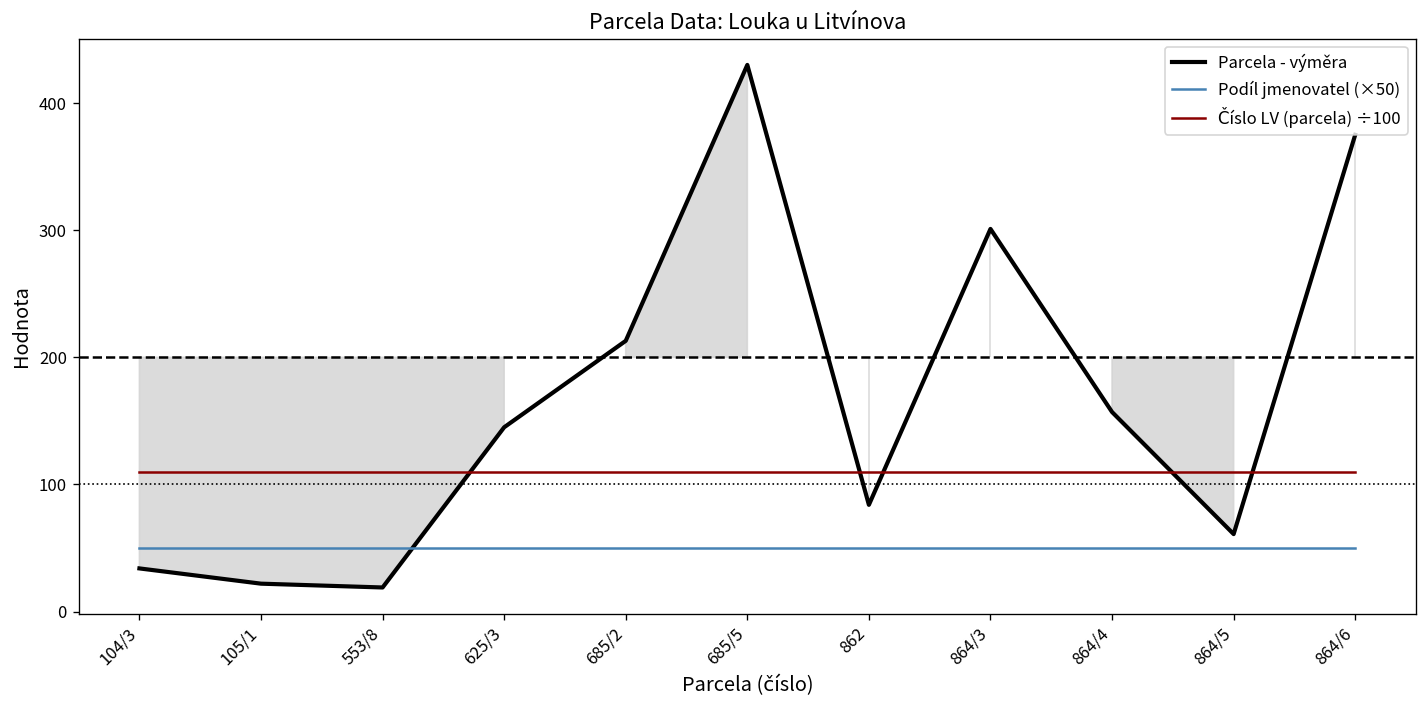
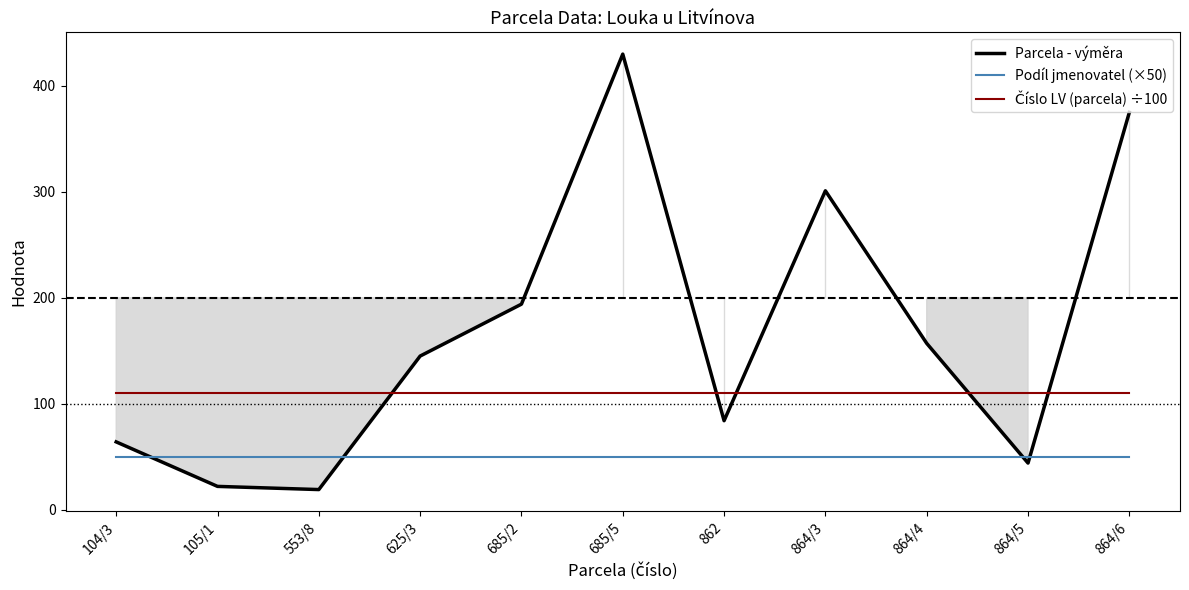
Parcela - výměra, 104/3: 34 -> 64
Parcela - výměra, 685/2: 213 -> 194
Parcela - výměra, 864/5: 61 -> 44
